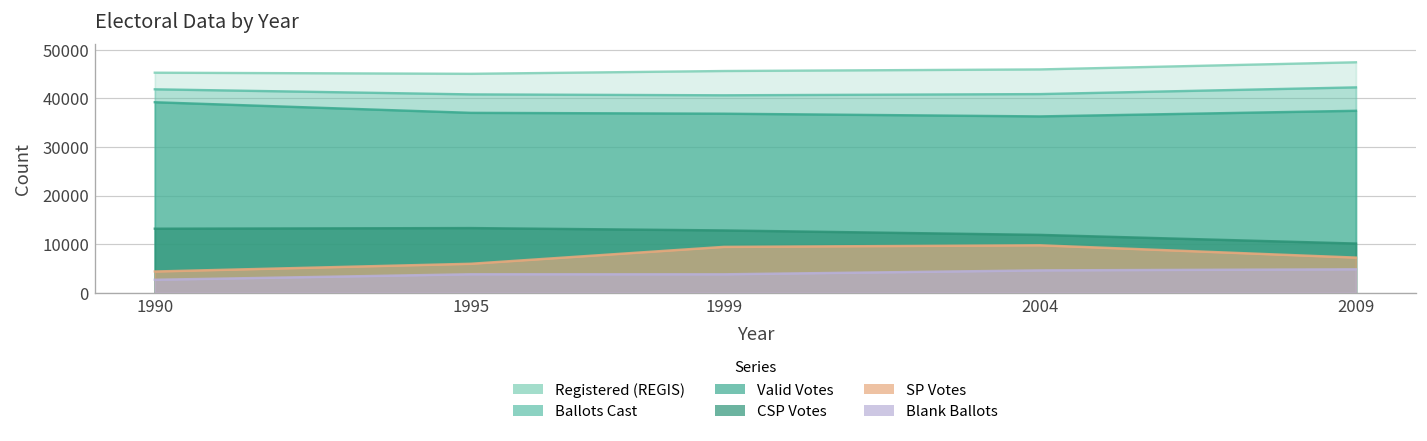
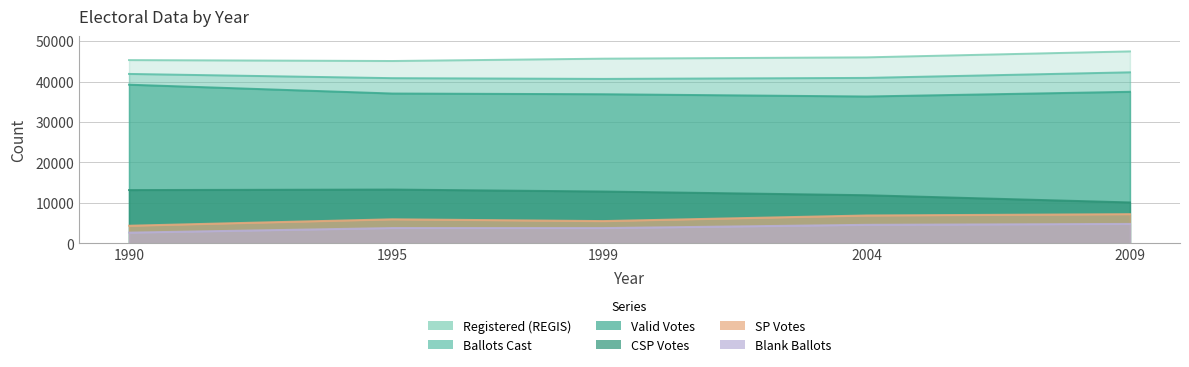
SP Votes, 1999: 9000 -> 6000
SP Votes, 2004: 10000 -> 7000
